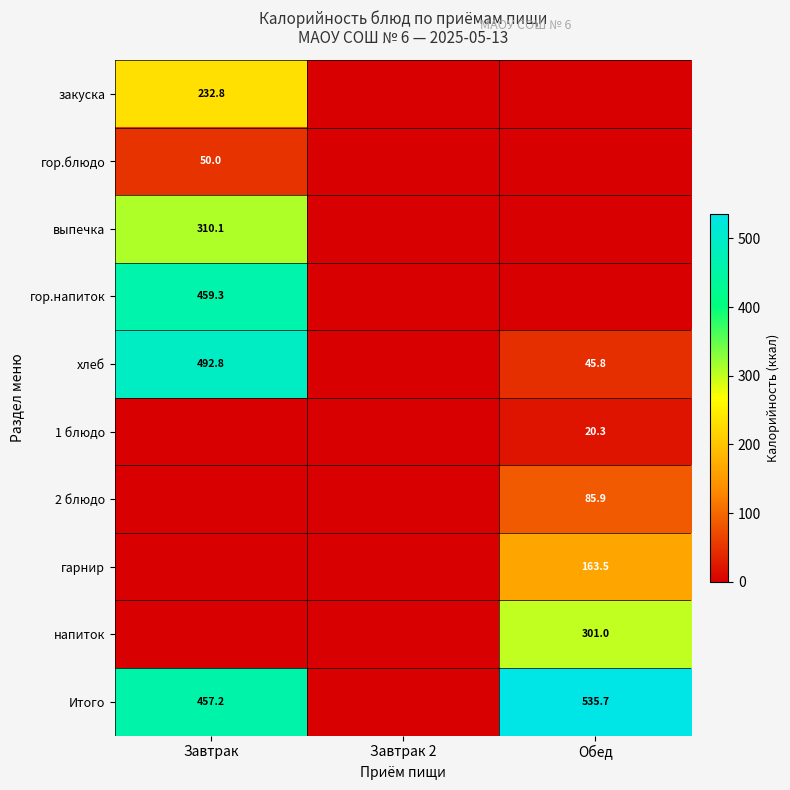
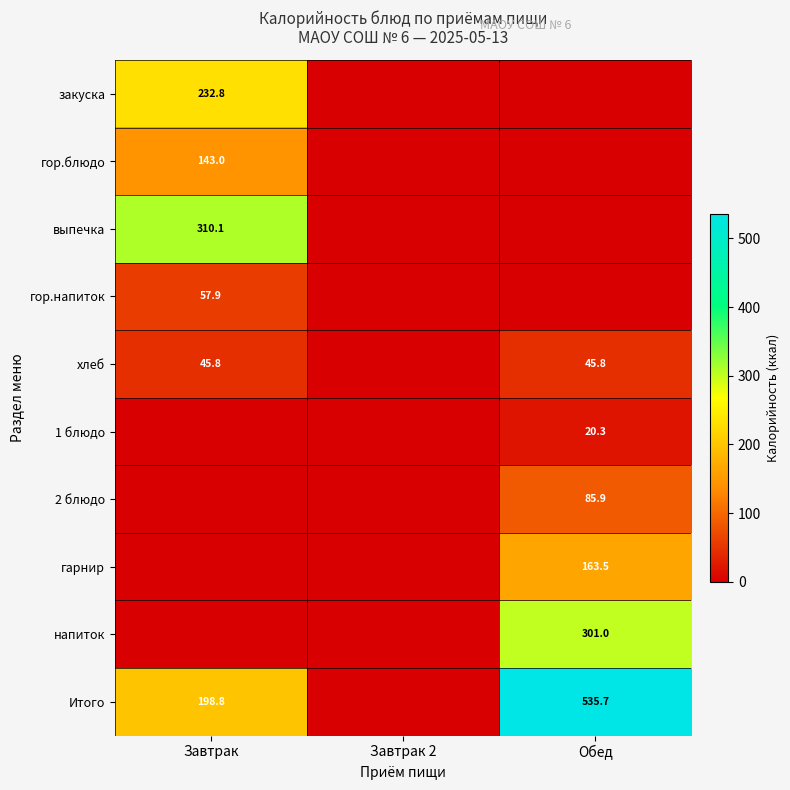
гор.блюдо, Завтрак: 50.0 -> 143.0
гор.напиток, Завтрак: 459.3 -> 57.9
хлеб, Завтрак: 492.8 -> 45.8
Итого, Завтрак: 457.2 -> 198.8
